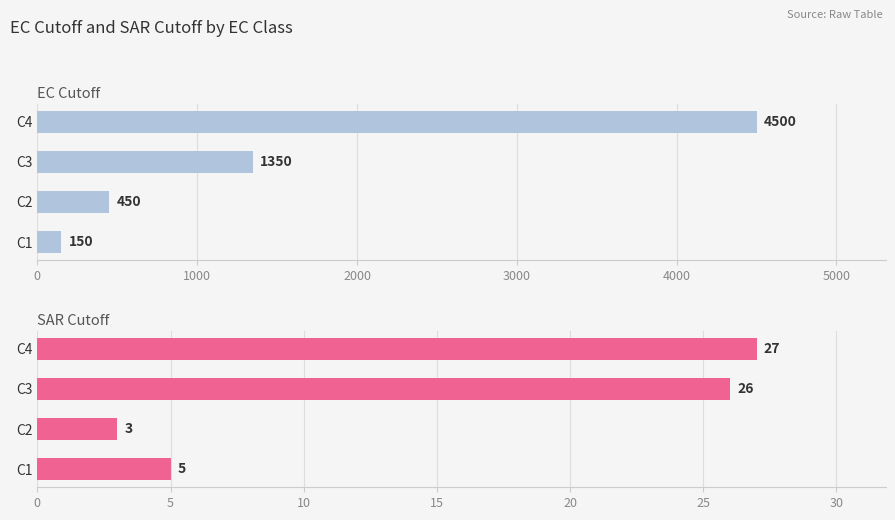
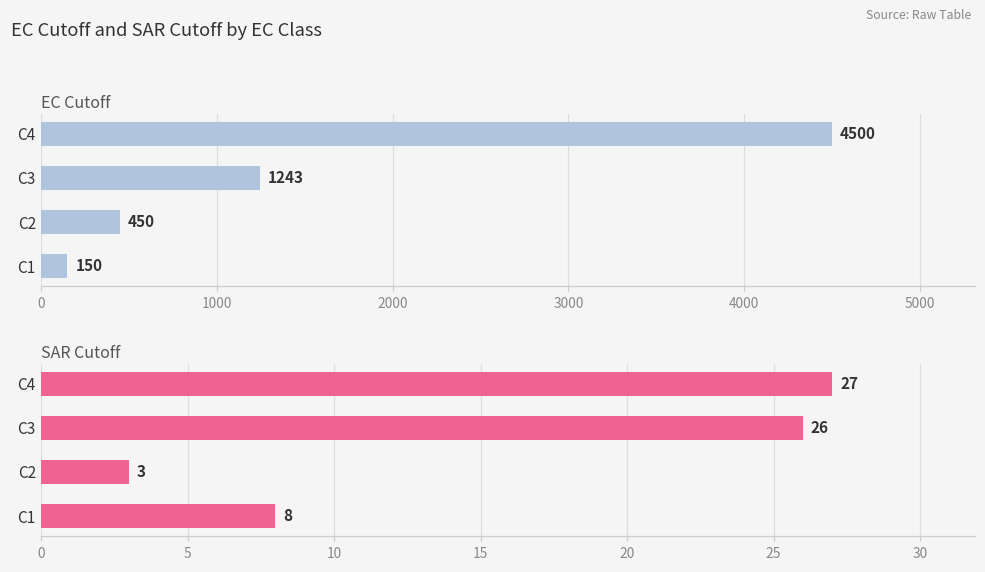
EC Cutoff, C3: 1350 -> 1243
SAR Cutoff, C1: 5 -> 8
